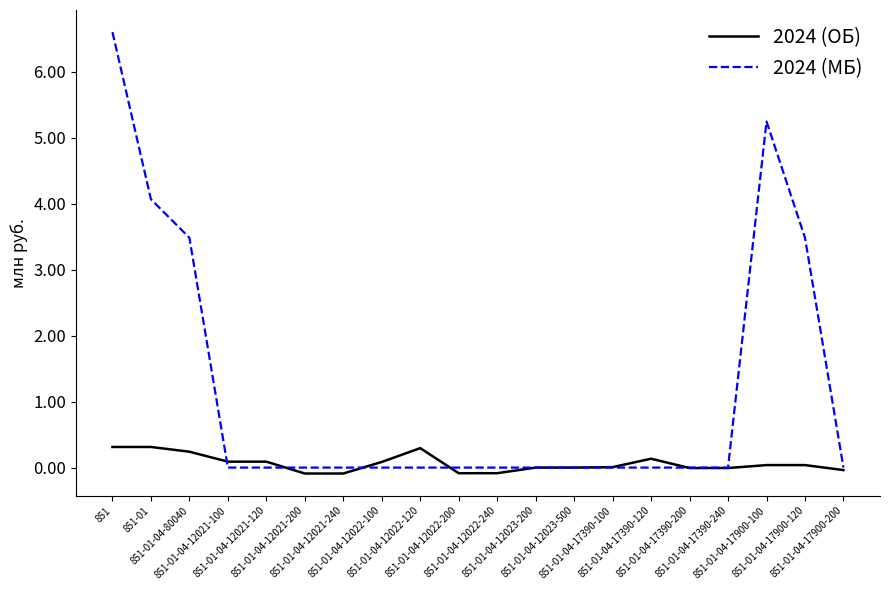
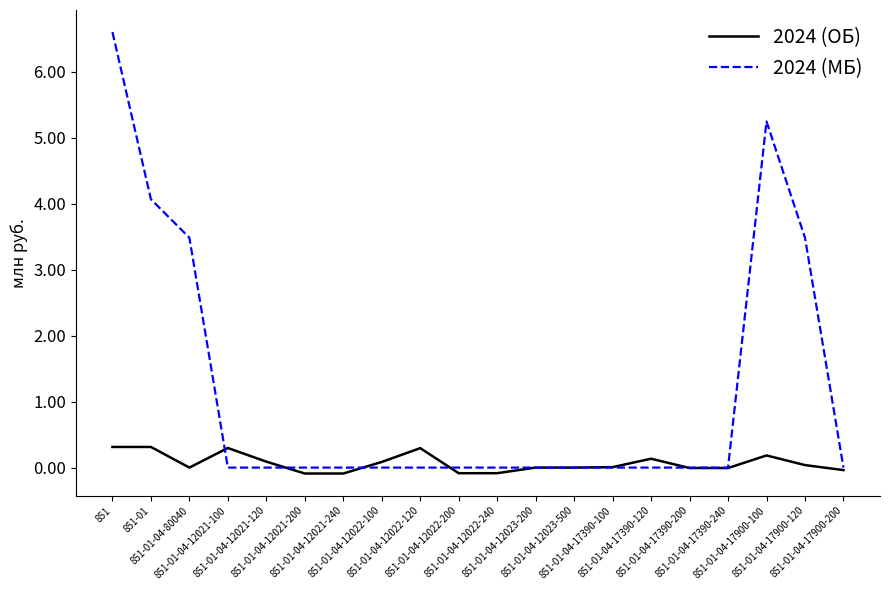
2024 (ОБ), 851-01-04-80040: 0.2 -> 0.0
2024 (ОБ), 851-01-04-12021-100: 0.1 -> 0.3
2024 (ОБ), 851-01-04-17900-100: 0.0 -> 0.2
